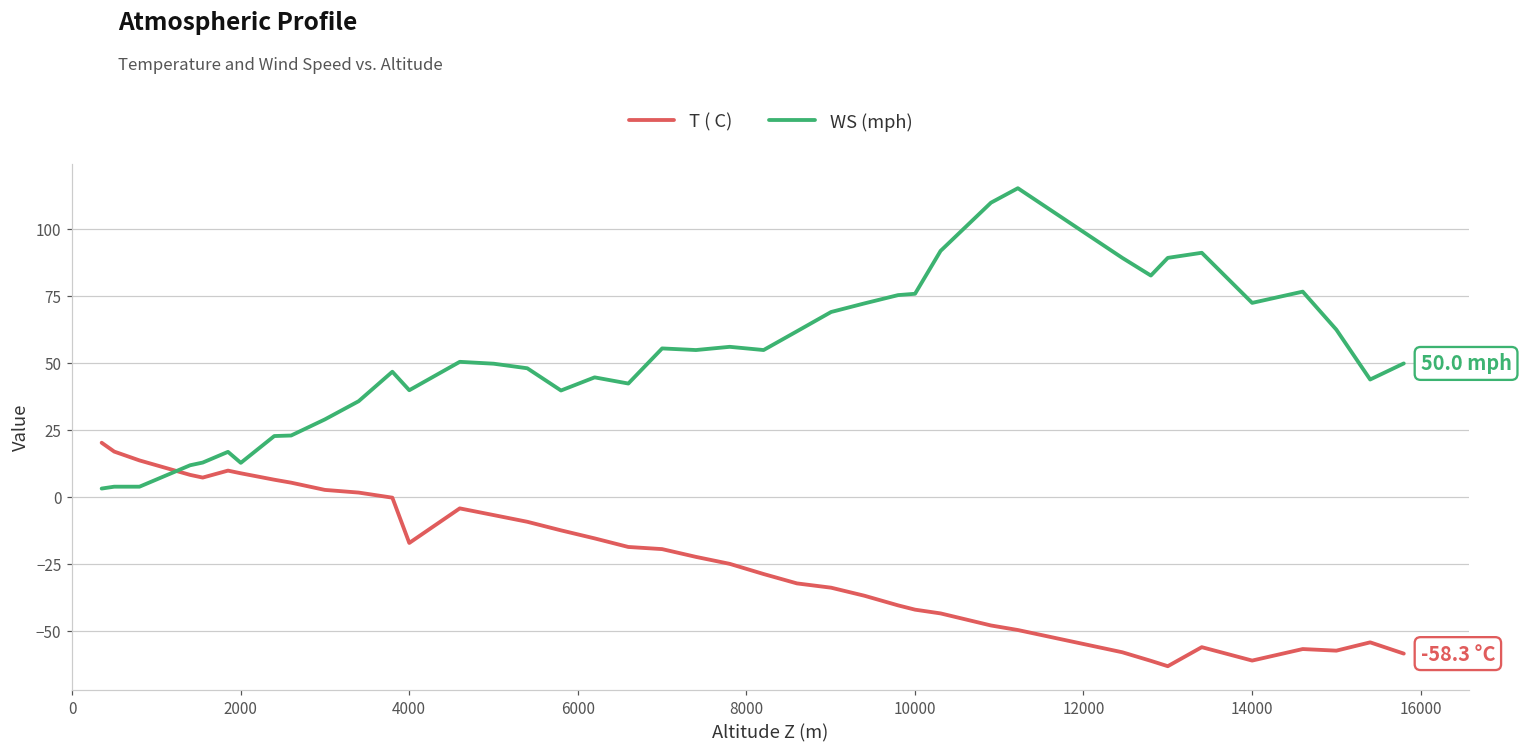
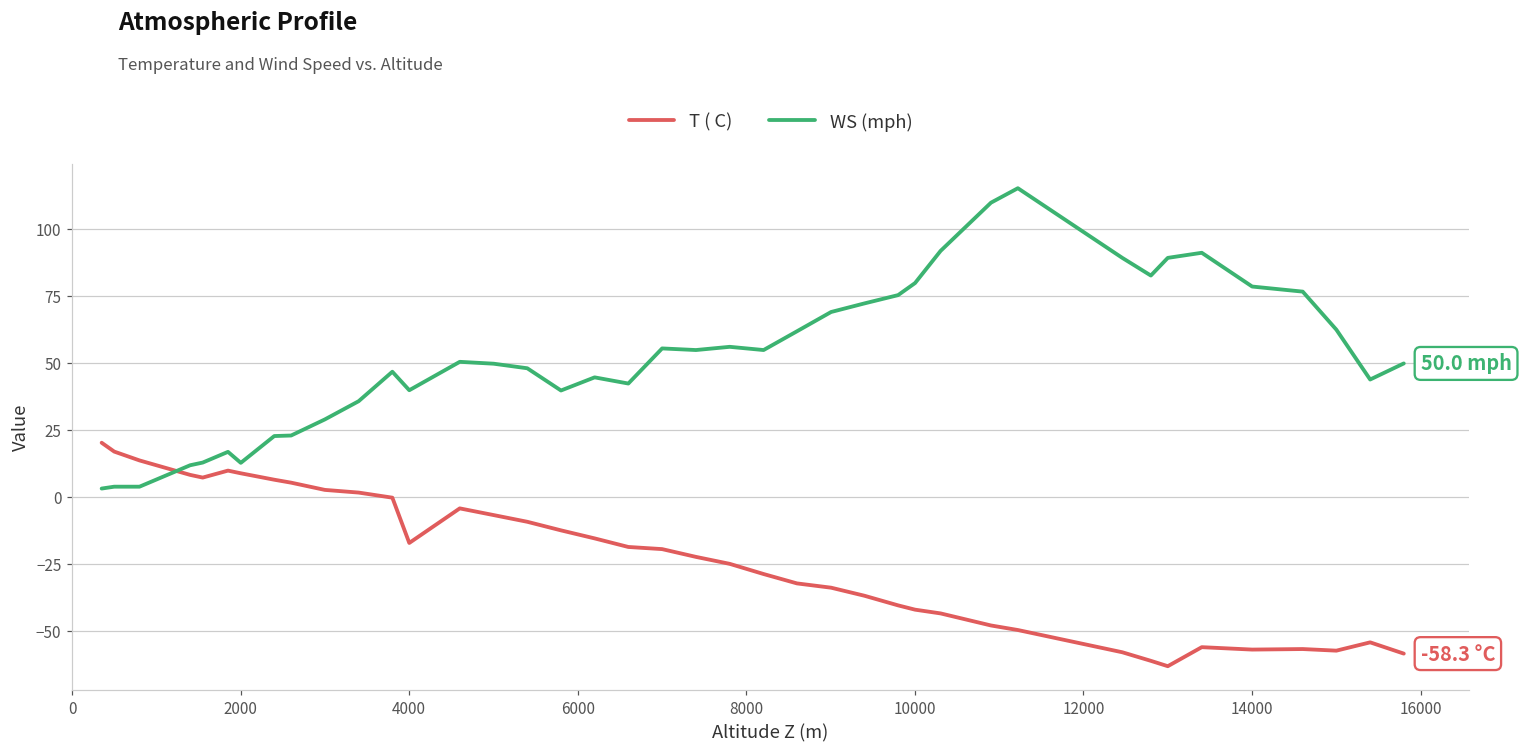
WS (mph), 10000: 76 -> 80
T ( C), 14000: -61 -> -57
WS (mph), 14000: 73 -> 79
